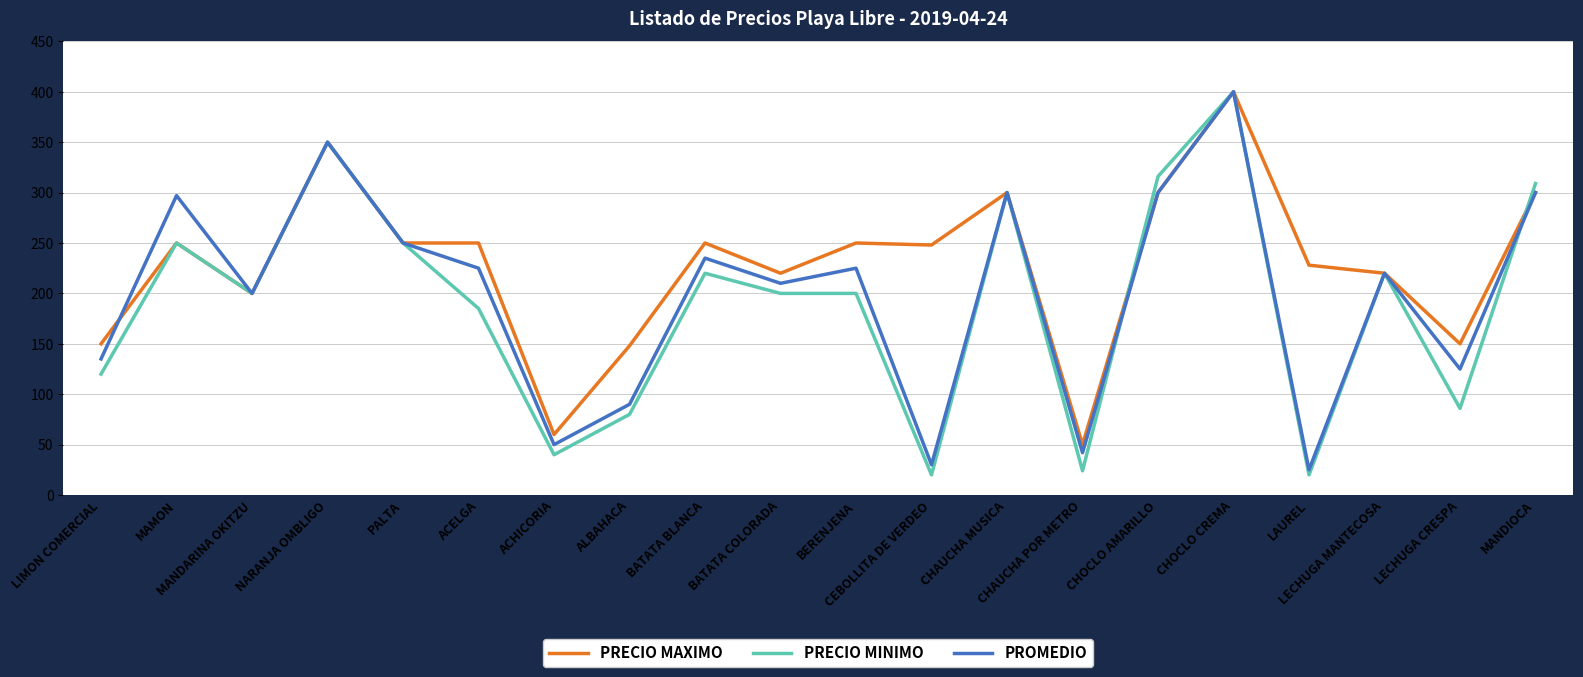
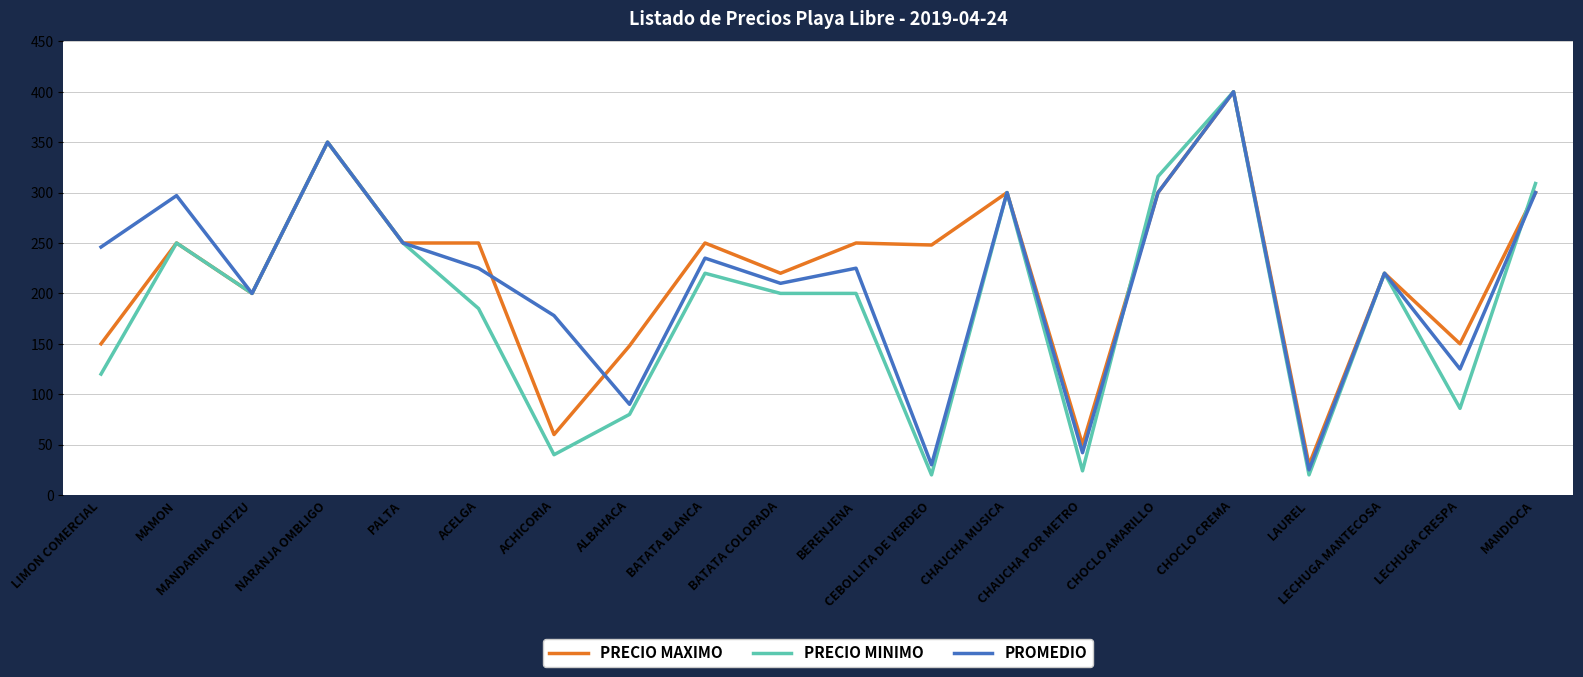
PROMEDIO, LIMON COMERCIAL: 135 -> 246
PROMEDIO, ACHICORIA: 50 -> 178
PRECIO MAXIMO, LAUREL: 228 -> 30
